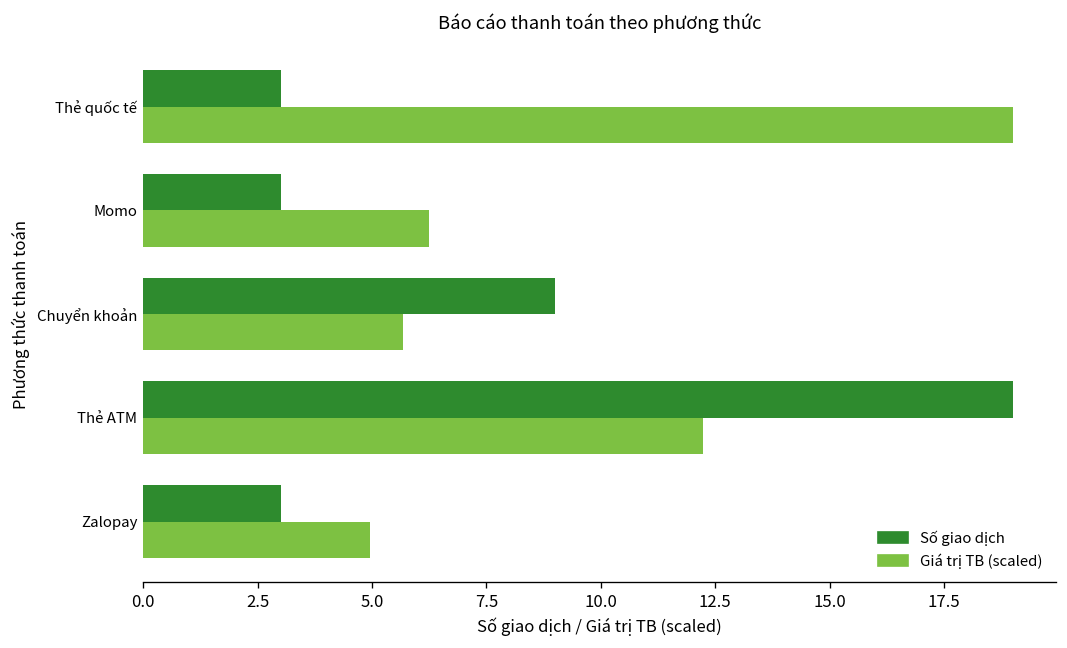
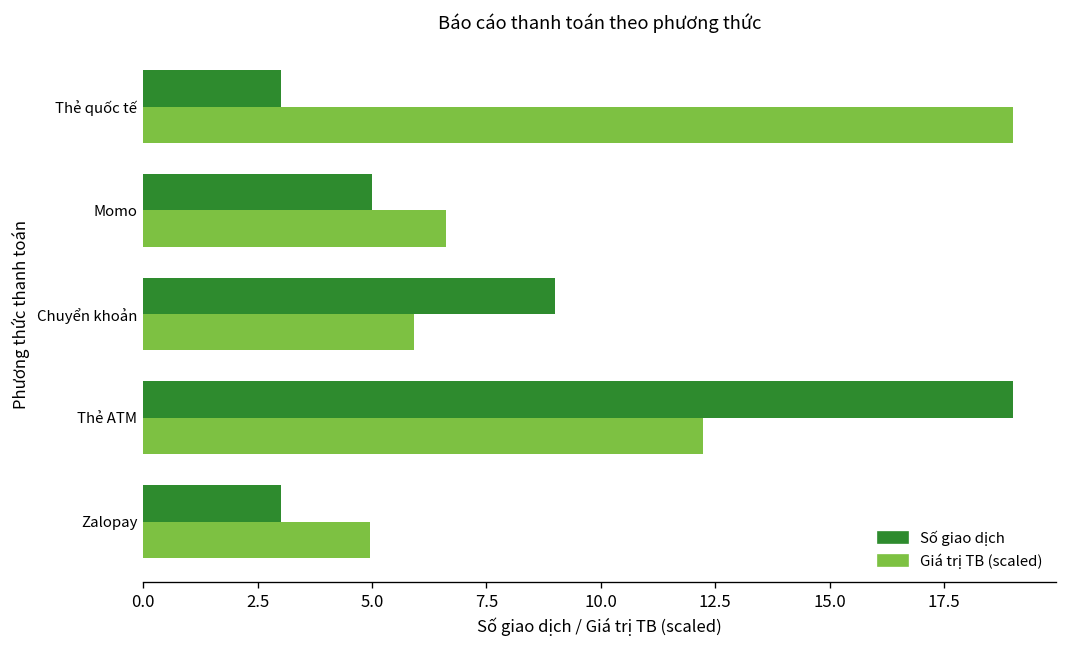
Số giao dịch, Momo: 3 -> 5
Giá trị TB (scaled), Momo: 6.3 -> 6.6
Giá trị TB (scaled), Chuyển khoản: 5.7 -> 5.9
